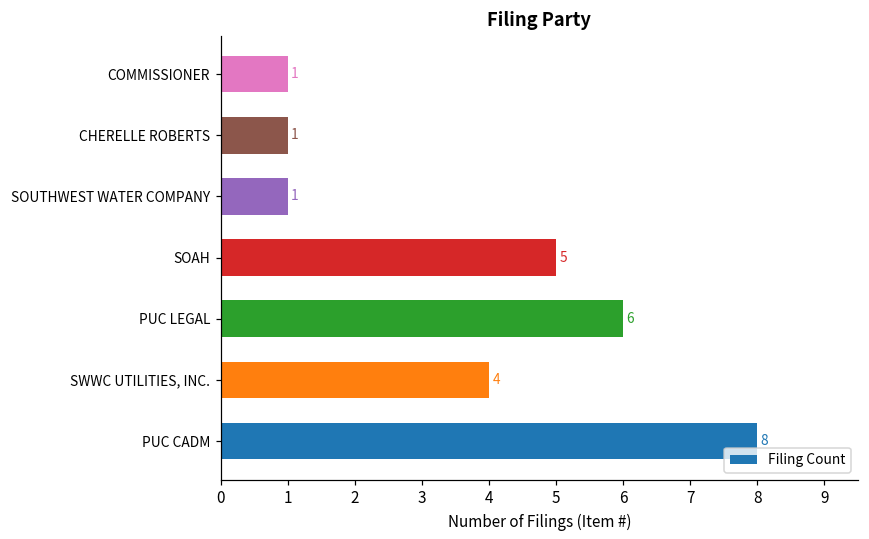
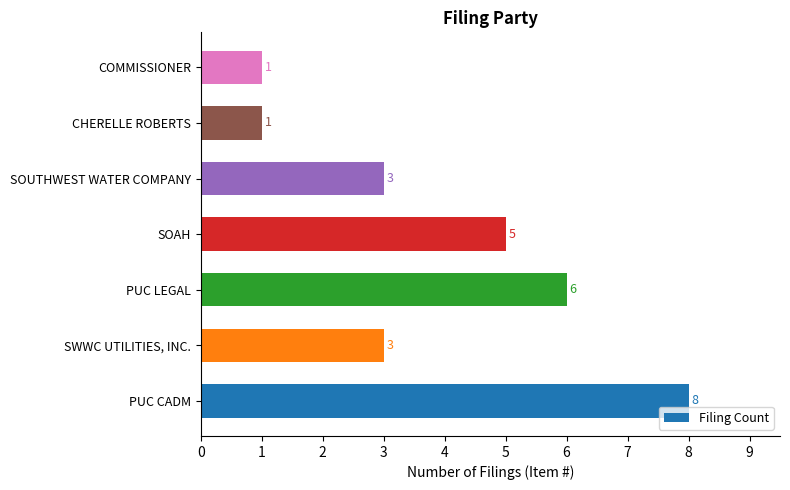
SOUTHWEST WATER COMPANY: 1 -> 3
SWWC UTILITIES, INC.: 4 -> 3
